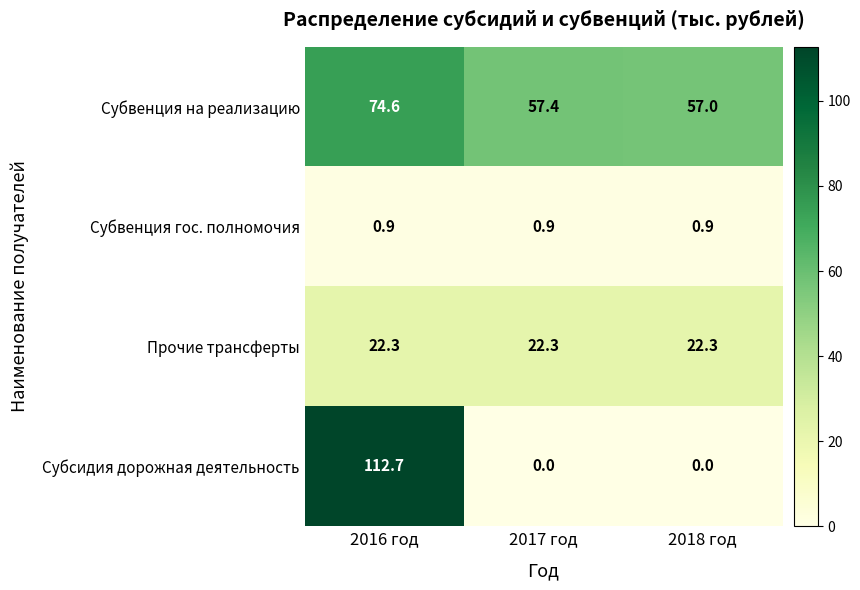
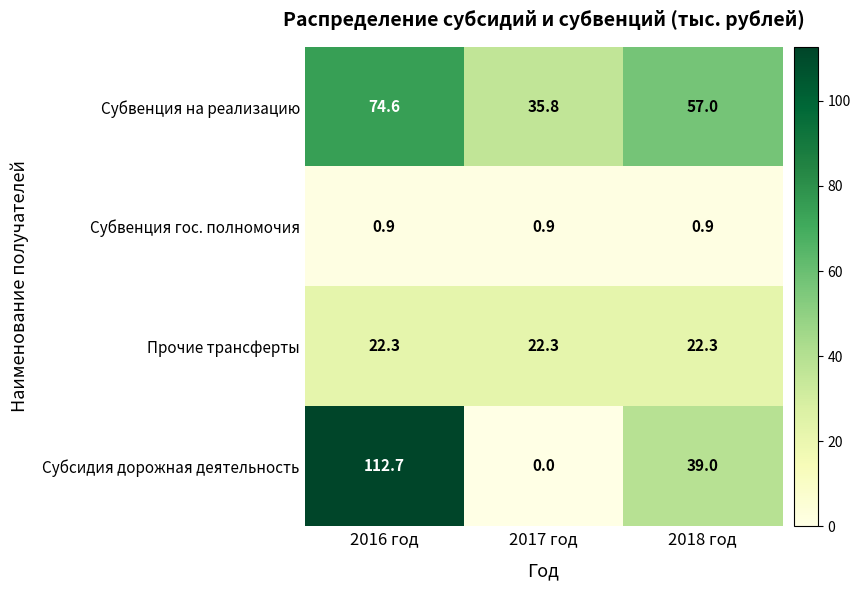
Субвенция на реализацию, 2017 год: 57.4 -> 35.8
Субсидия дорожная деятельность, 2018 год: 0.0 -> 39.0
